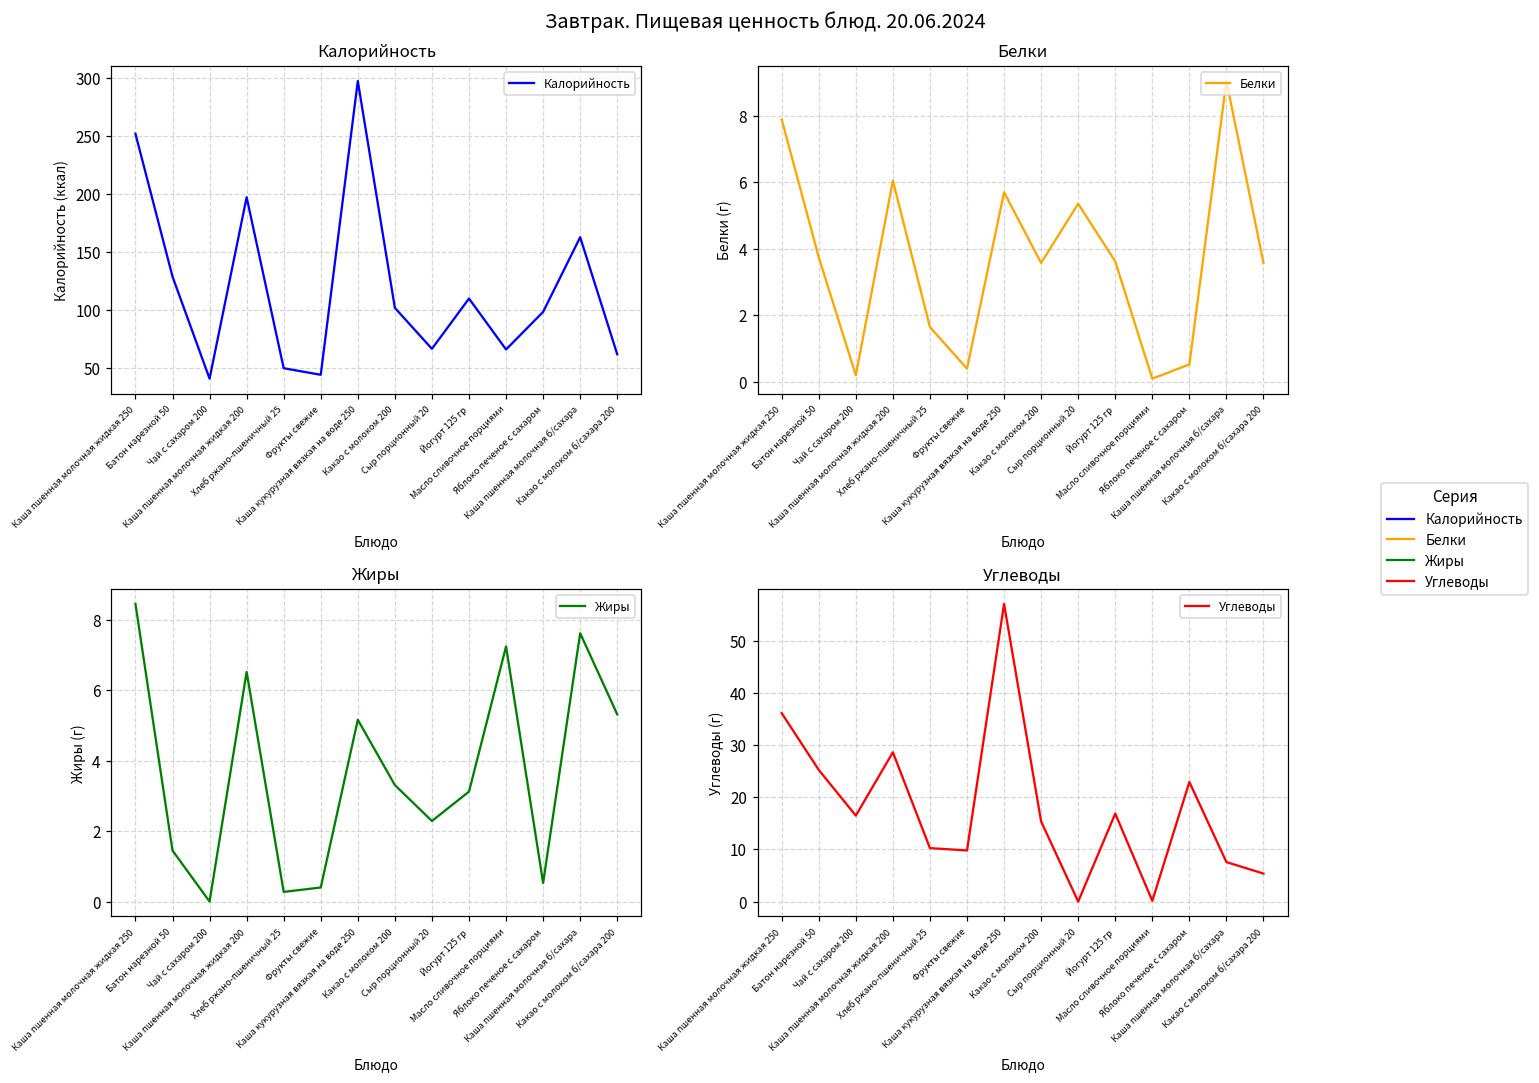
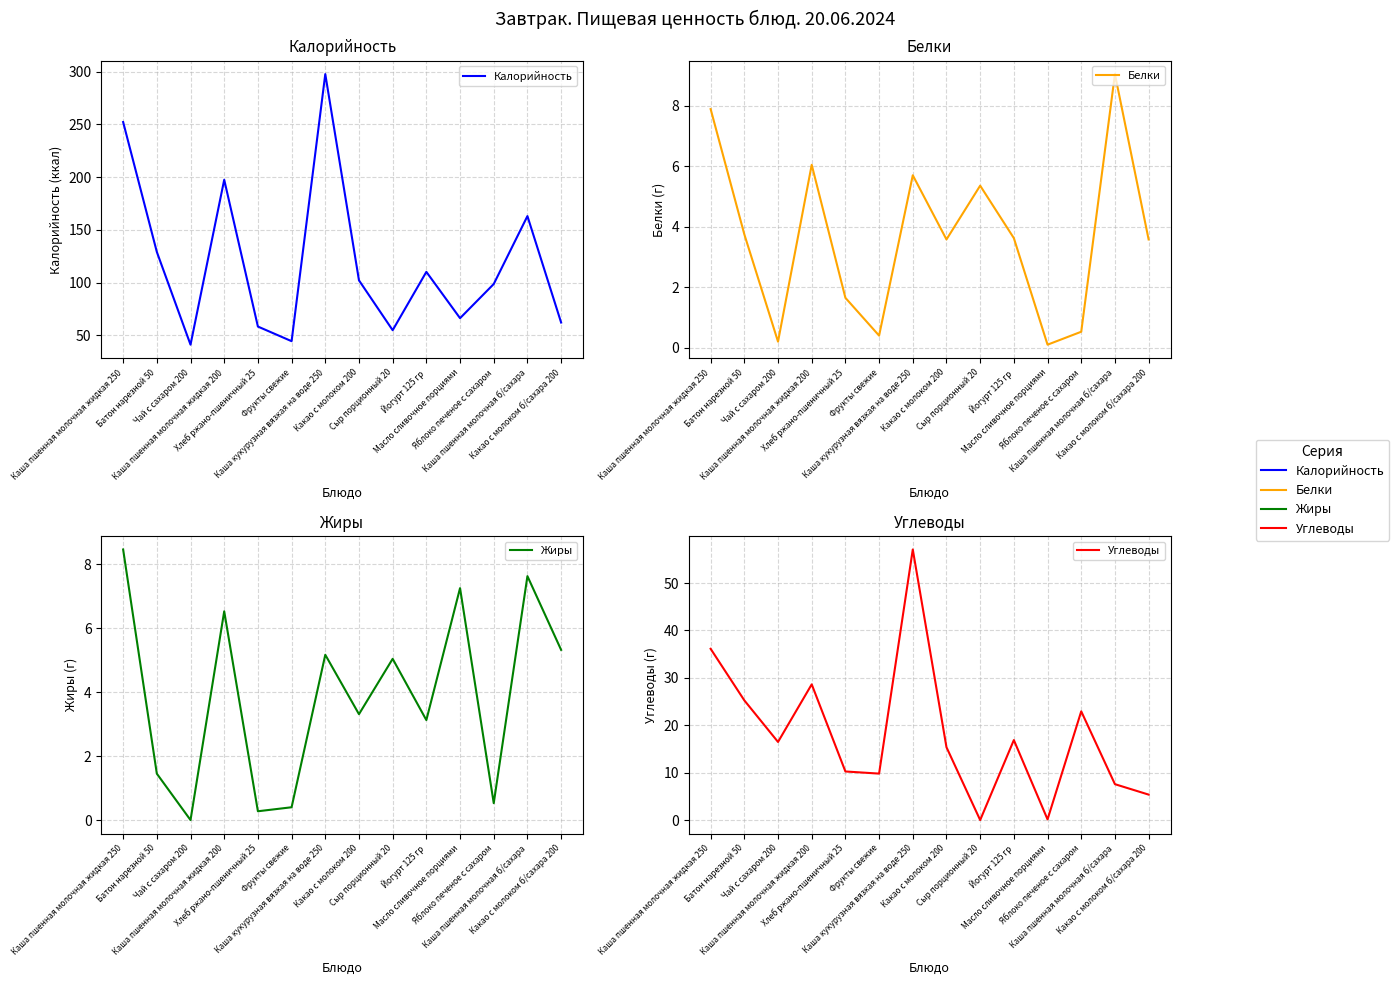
Калорийность, Хлеб ржано-пшеничный 25: 50 -> 58
Калорийность, Сыр порционный 20: 67 -> 55
Жиры, Сыр порционный 20: 2.3 -> 5.0
